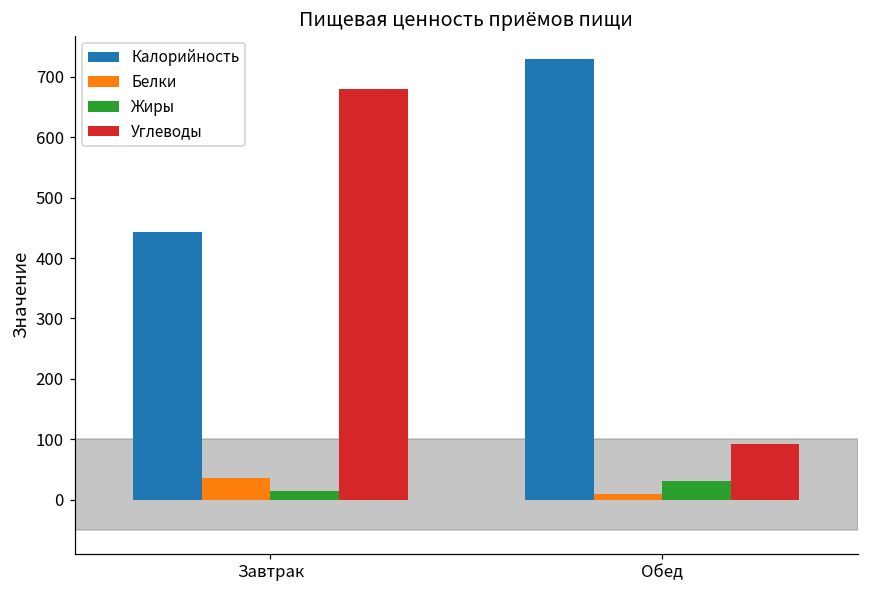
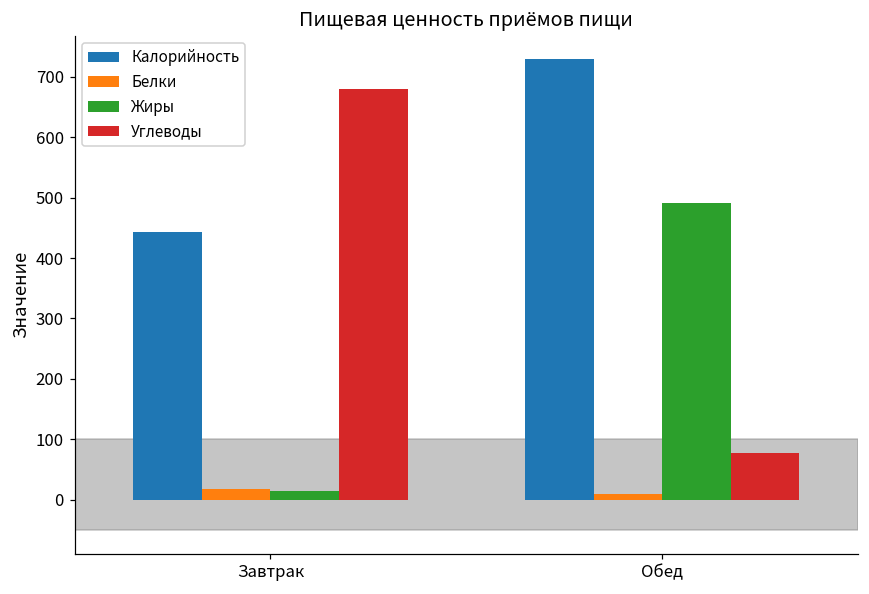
Белки, Завтрак: 40 -> 20
Жиры, Обед: 30 -> 490
Углеводы, Обед: 90 -> 80
